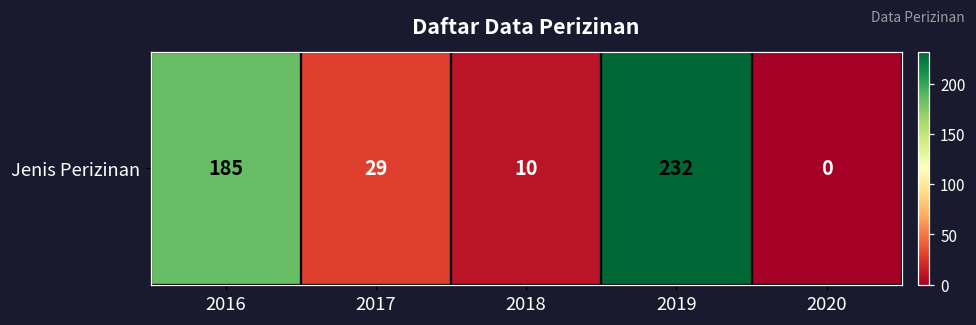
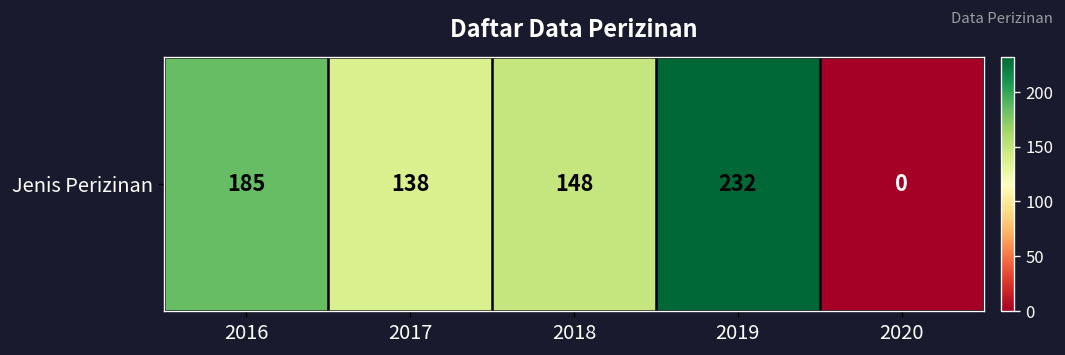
Jenis Perizinan, 2017: 29 -> 138
Jenis Perizinan, 2018: 10 -> 148
